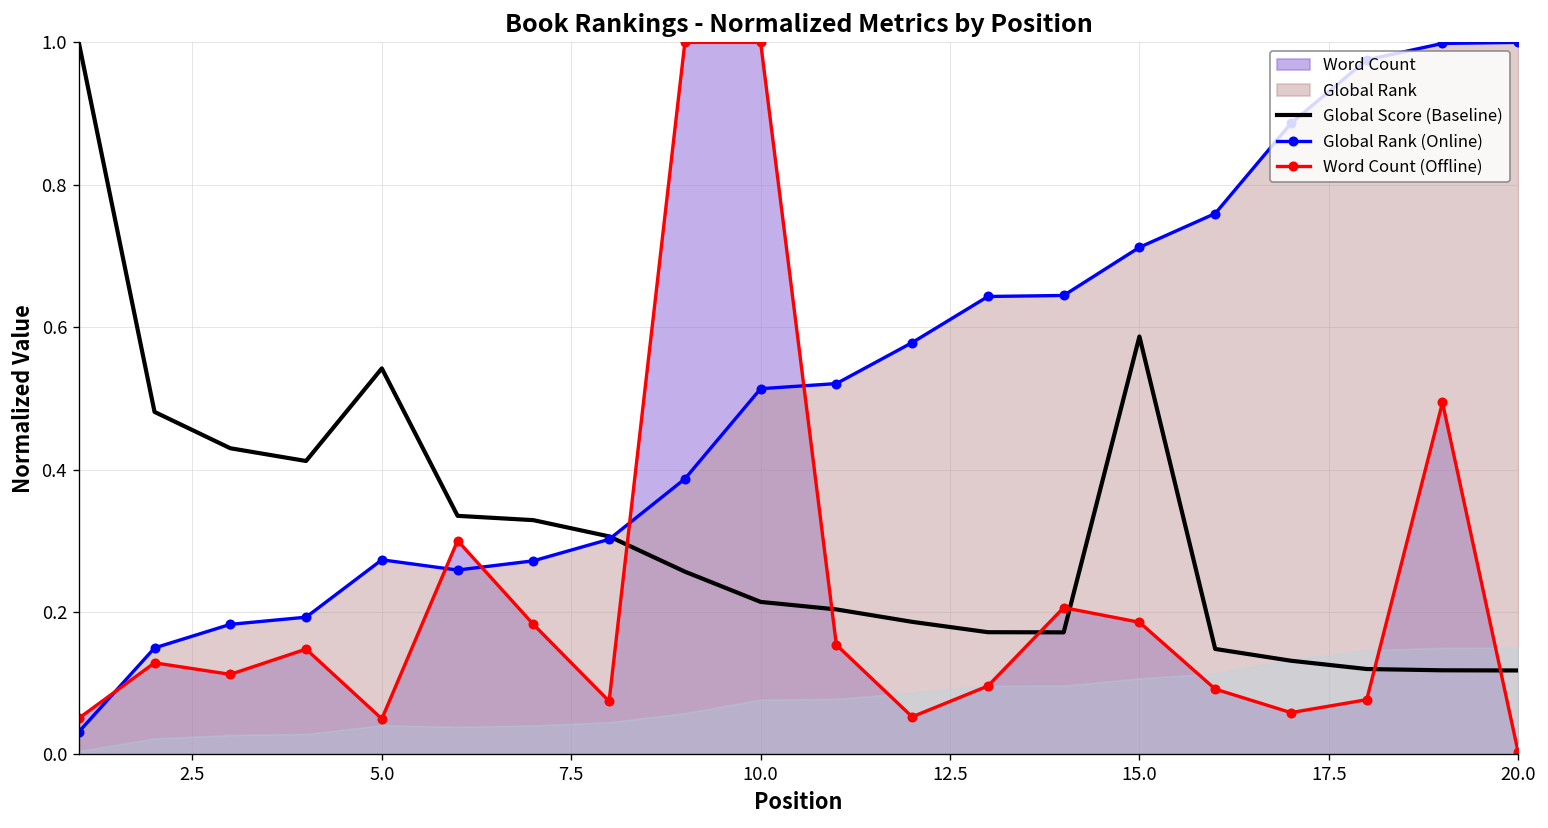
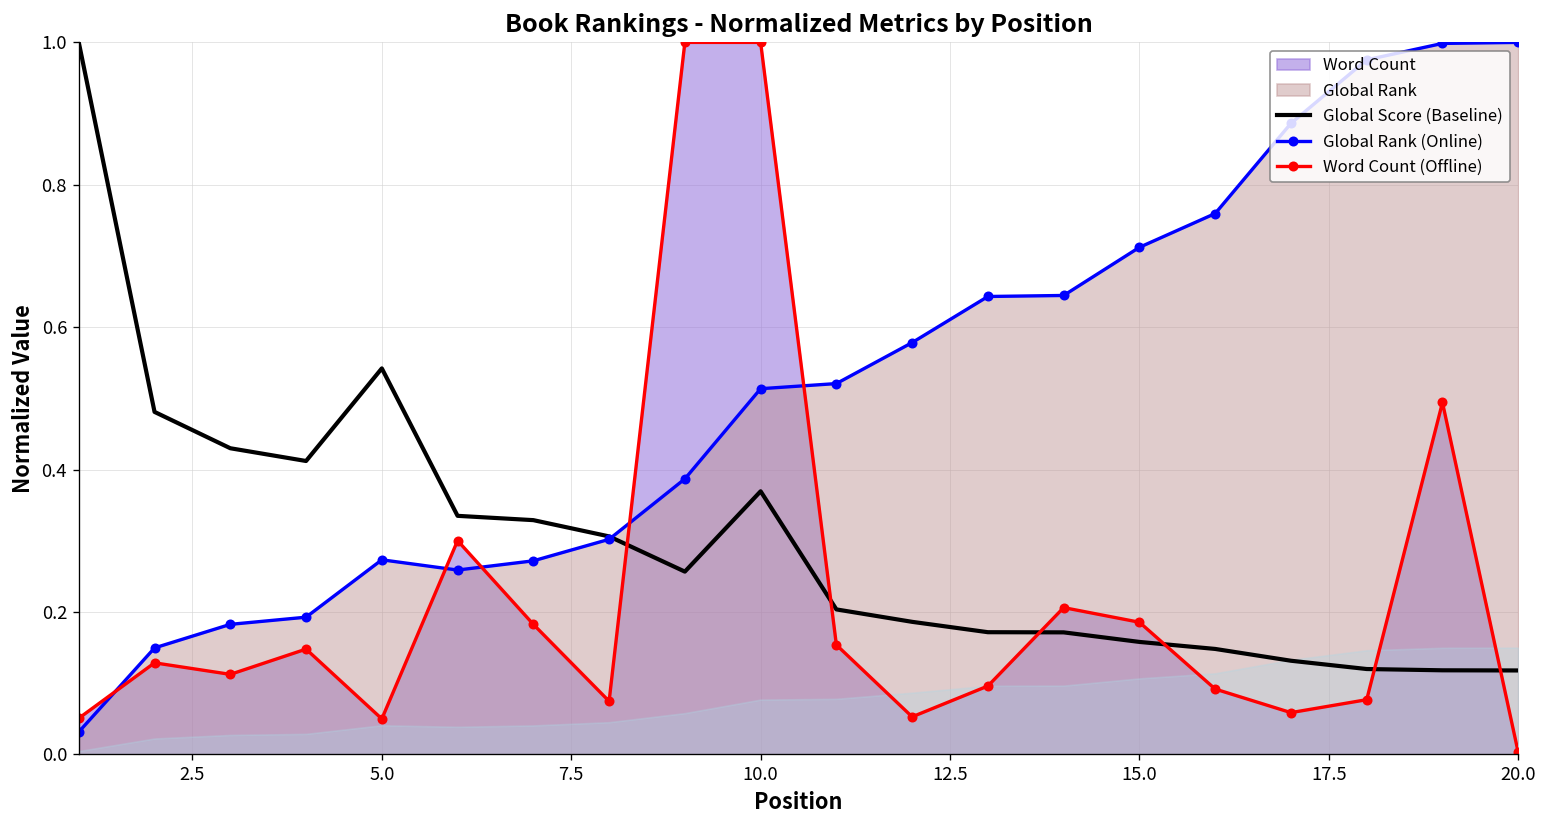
Global Score (Baseline), 10.0: 0.21 -> 0.37
Global Score (Baseline), 15.0: 0.59 -> 0.16
